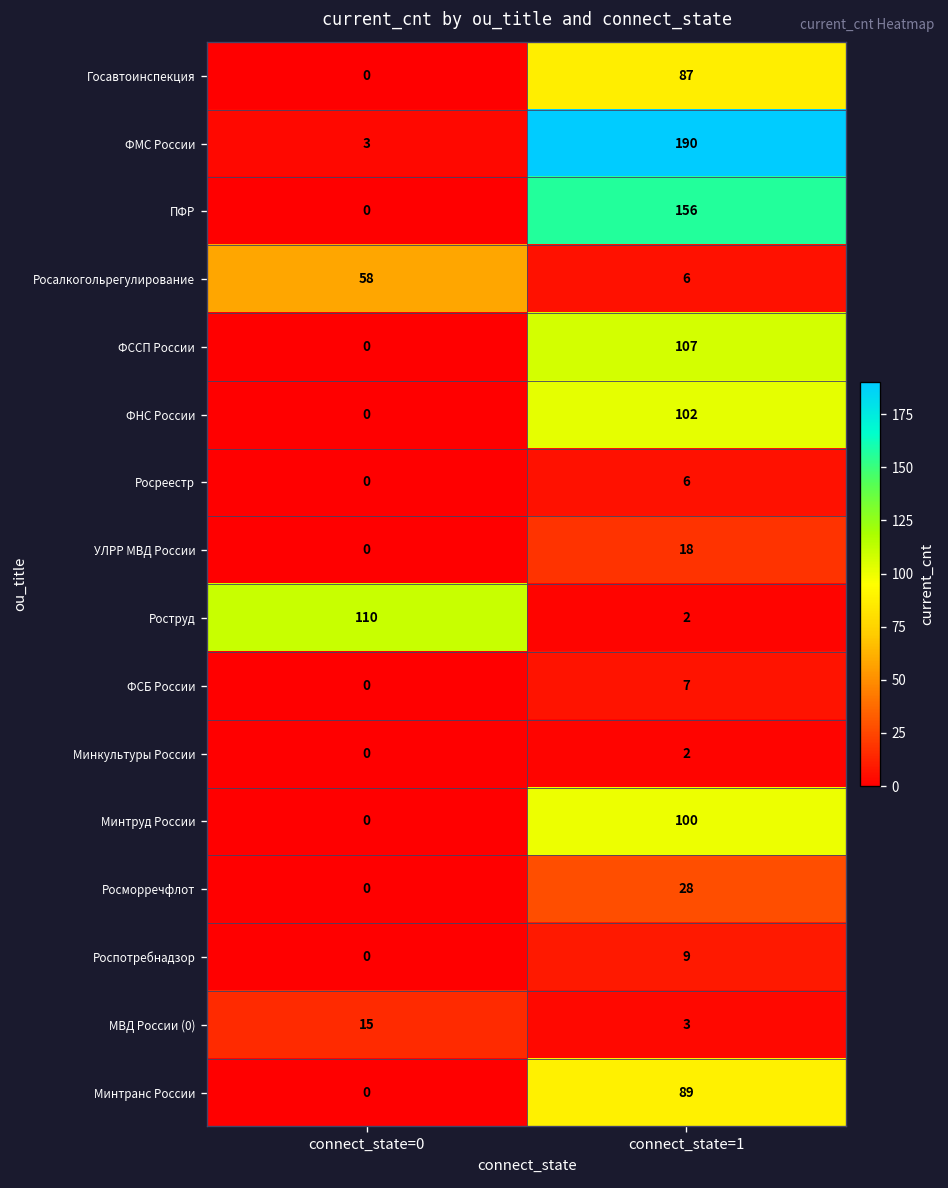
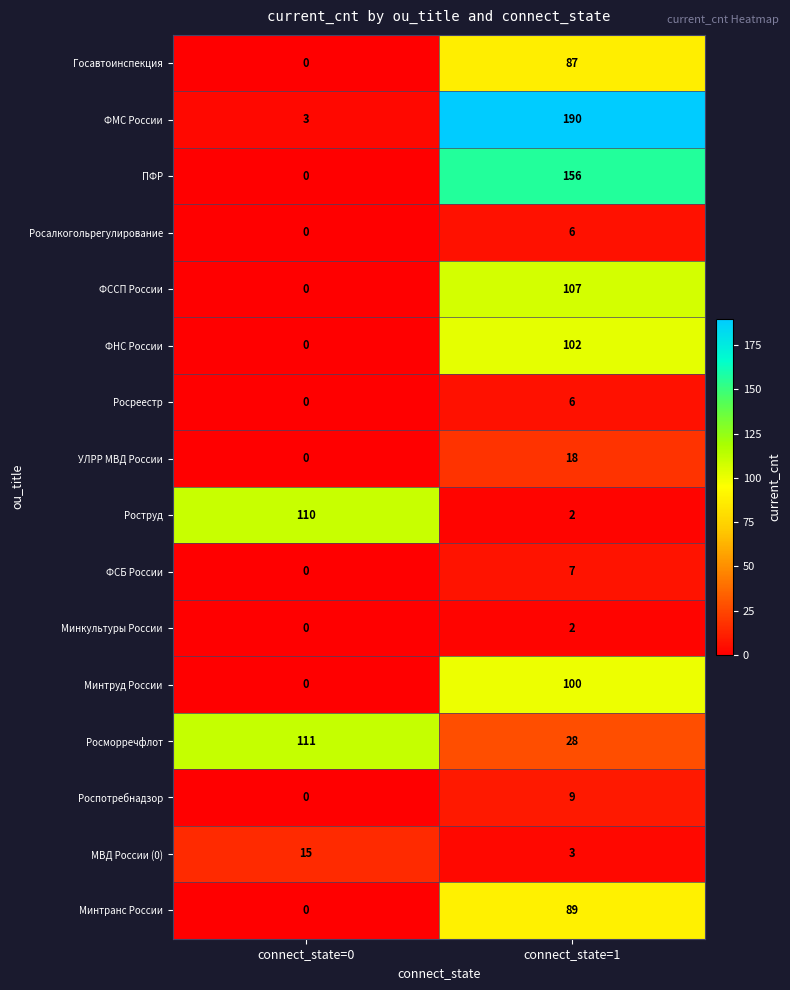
Росалкогольрегулирование, connect_state=0: 58 -> 0
Росморречфлот, connect_state=0: 0 -> 111
